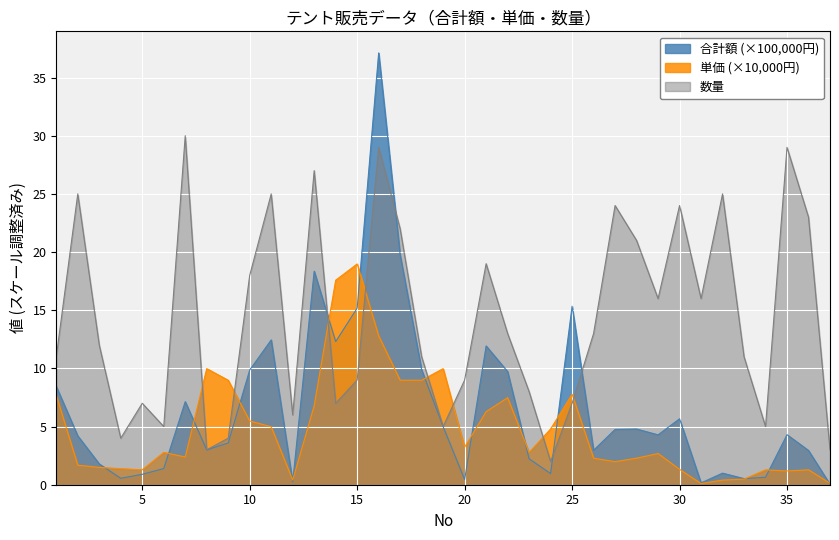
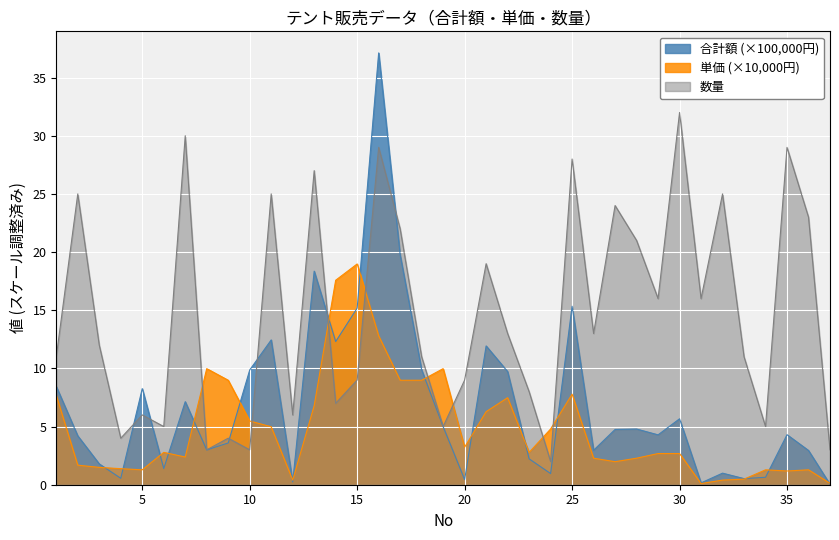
合計額 (×100,000円), 5: 0.9 -> 8.3
数量, 5: 7 -> 6
数量, 10: 18 -> 3
数量, 25: 7 -> 28
単価 (×10,000円), 30: 1.3 -> 2.7
数量, 30: 24 -> 32
